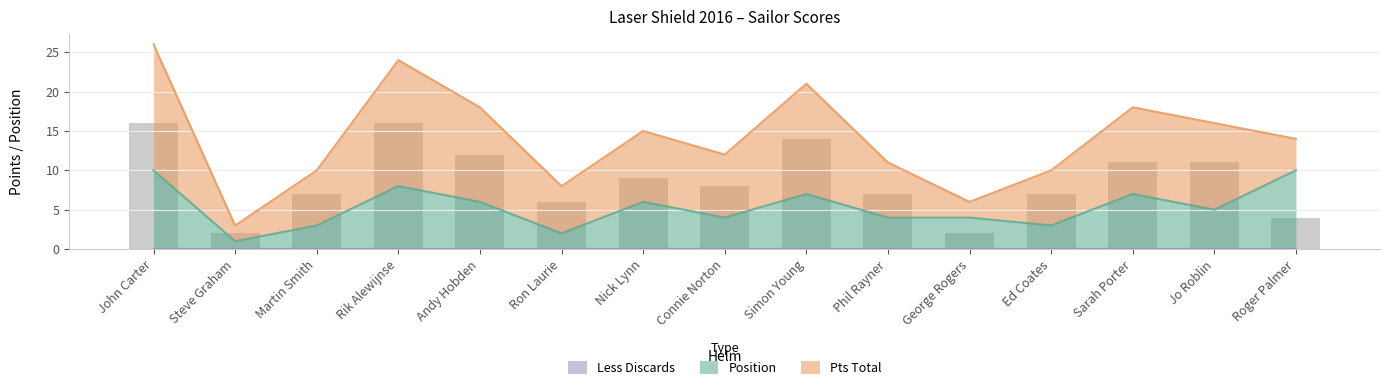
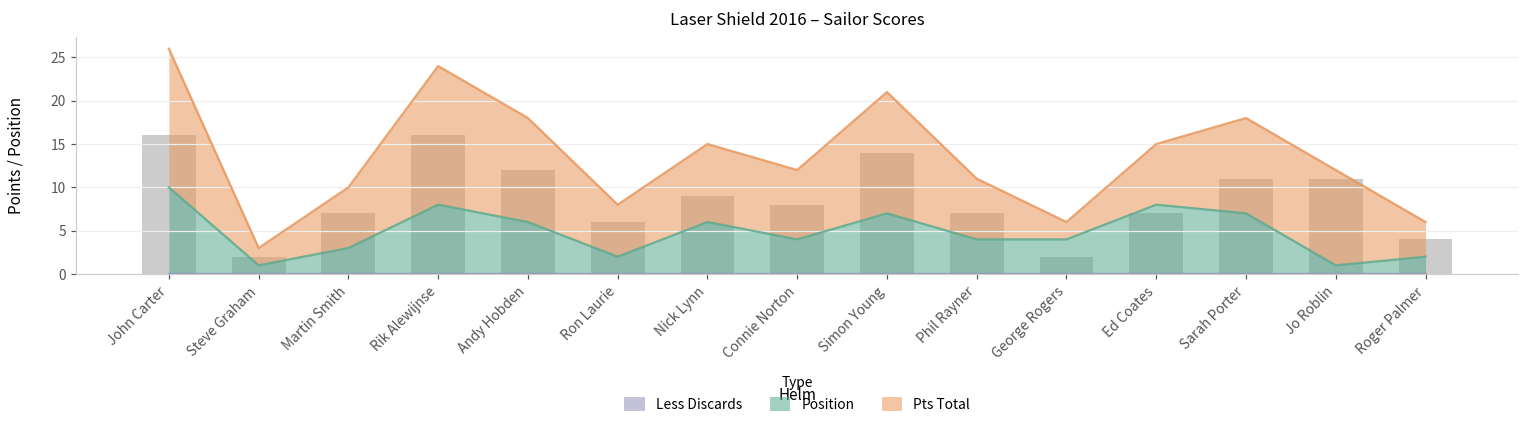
Position, Ed Coates: 3 -> 8
Position, Jo Roblin: 5 -> 1
Position, Roger Palmer: 10 -> 2
